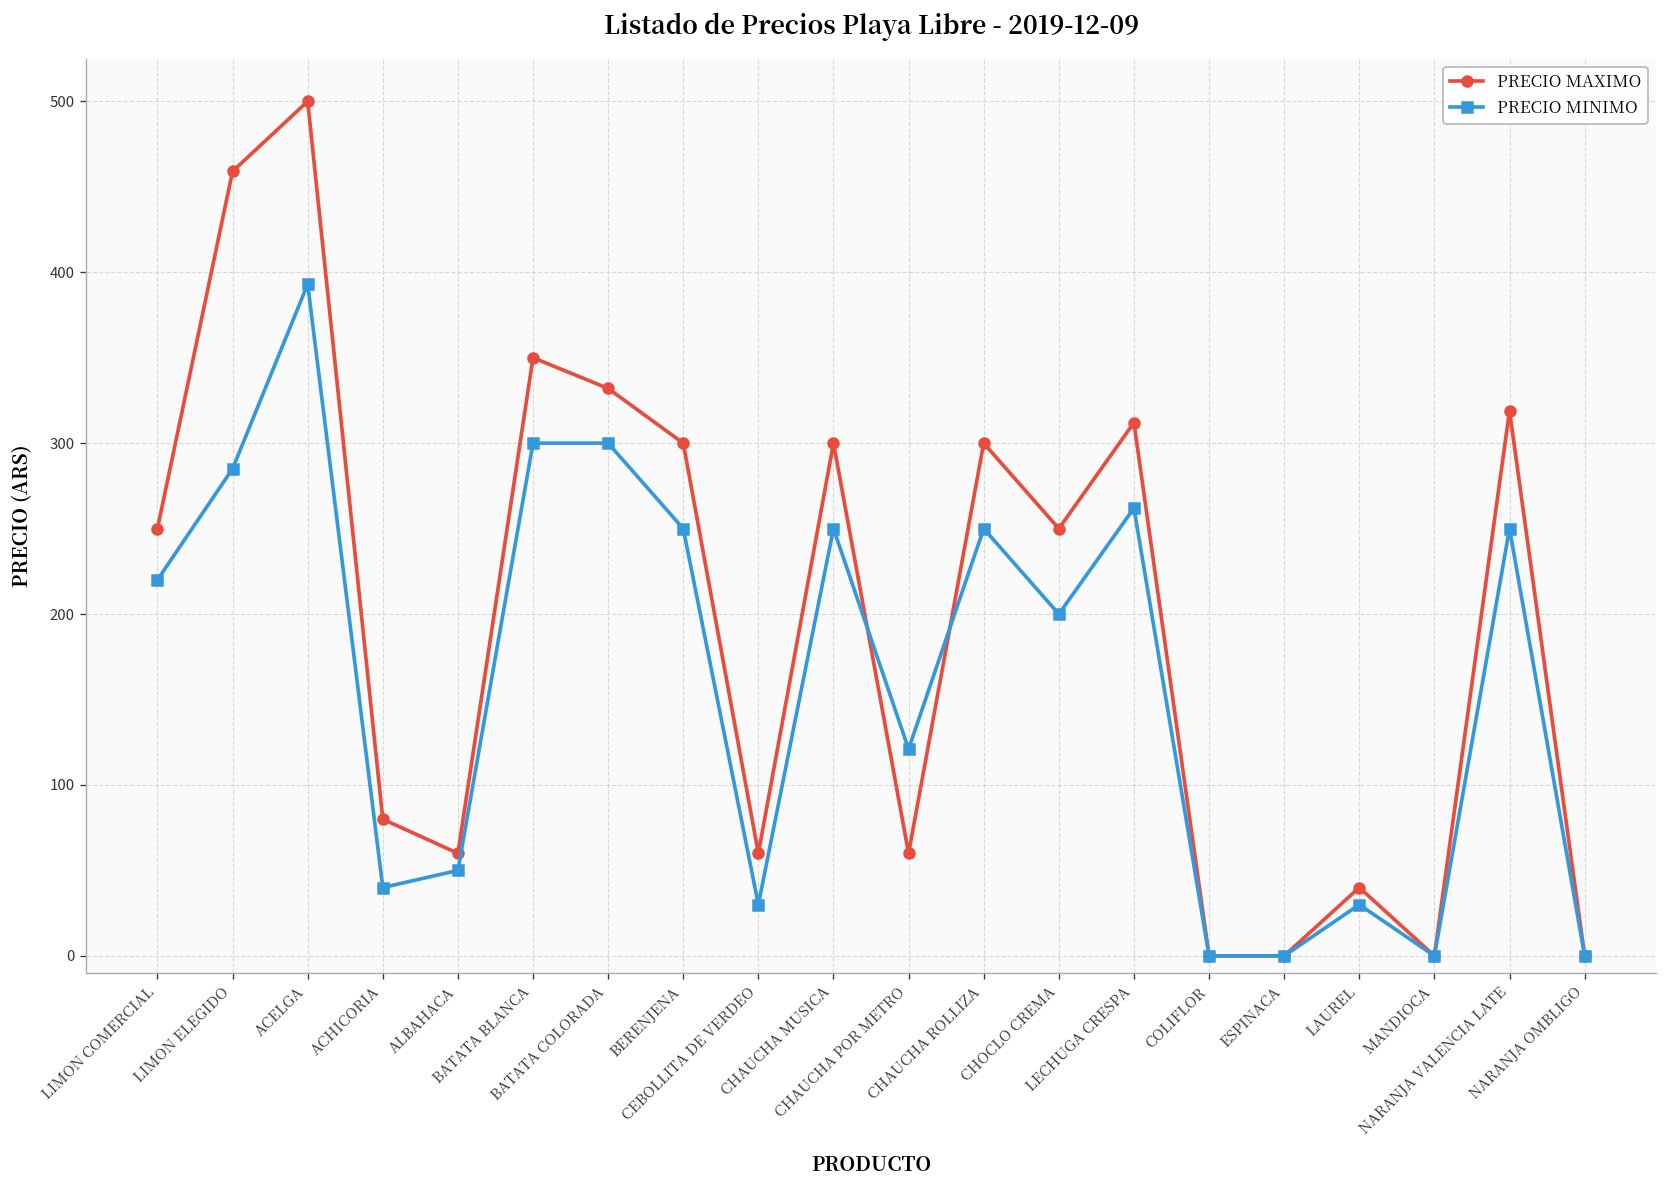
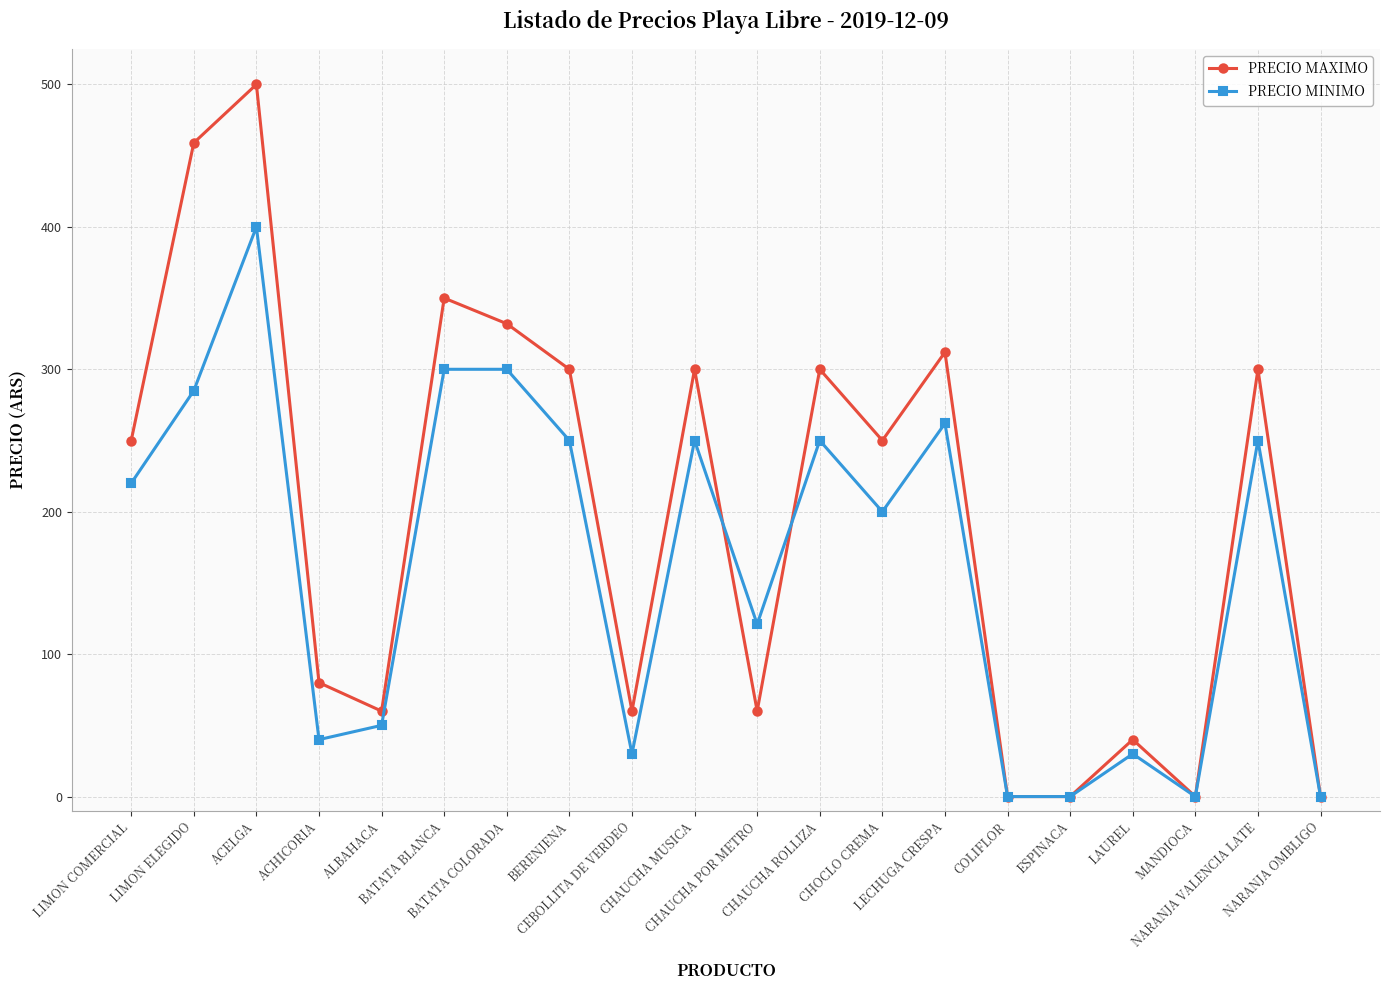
PRECIO MINIMO, ACELGA: 393 -> 400
PRECIO MAXIMO, NARANJA VALENCIA LATE: 319 -> 300
